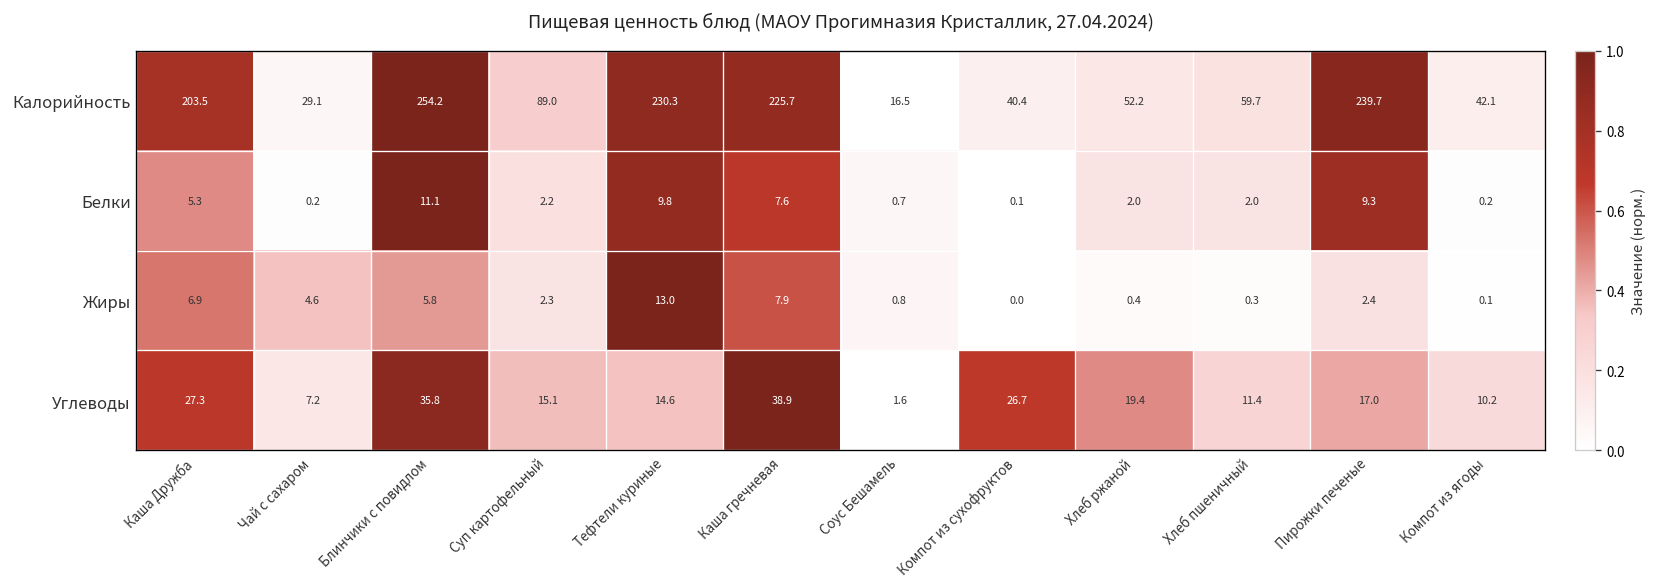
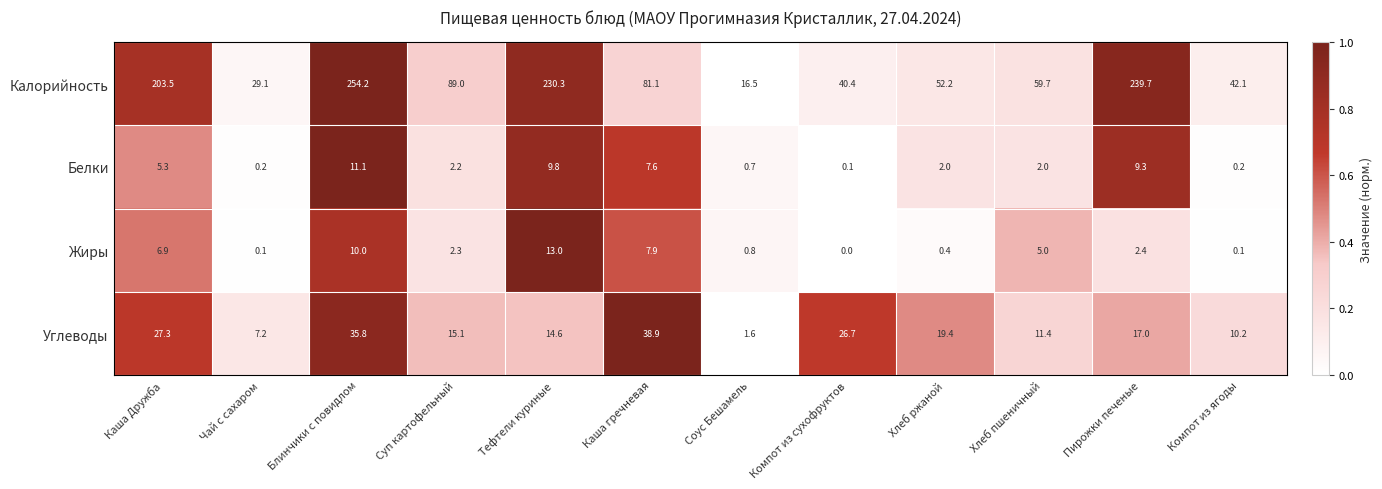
Калорийность, Каша гречневая: 225.7 -> 81.1
Жиры, Чай с сахаром: 4.6 -> 0.1
Жиры, Блинчики с повидлом: 5.8 -> 10.0
Жиры, Хлеб пшеничный: 0.3 -> 5.0
